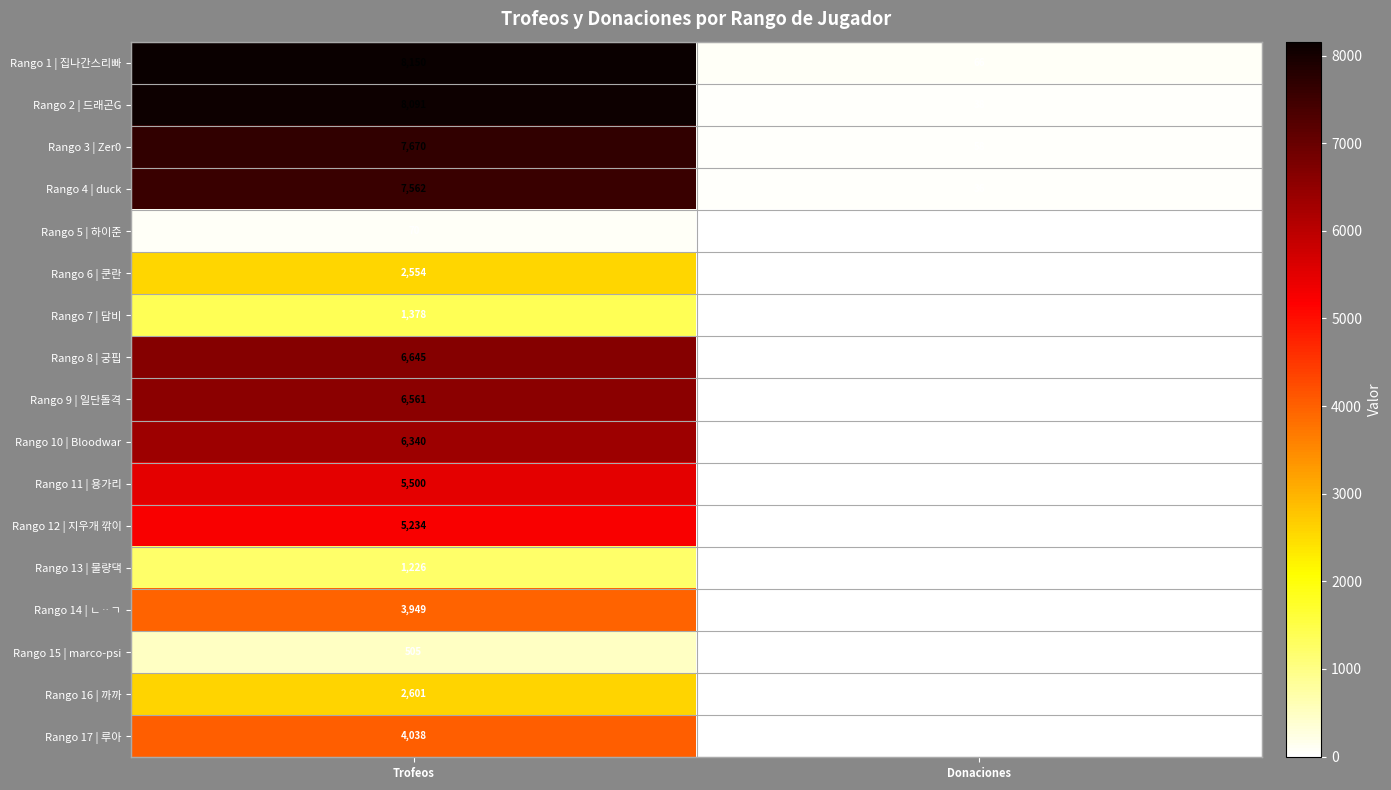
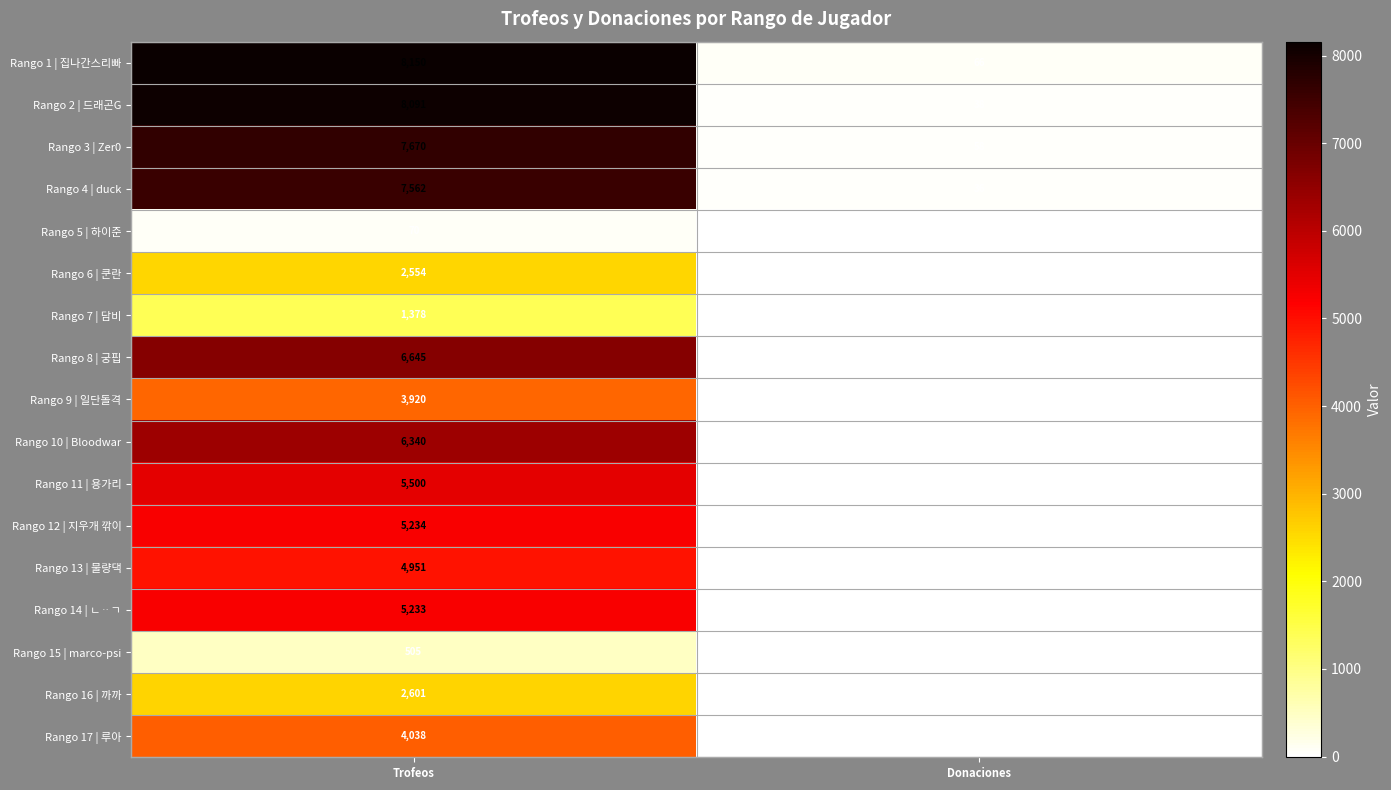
Rango 9 | 일단돌격, Trofeos: 6,561 -> 3,920
Rango 13 | 물량댁, Trofeos: 1,226 -> 4,951
Rango 14 | ㄴᆢㄱ, Trofeos: 3,949 -> 5,233
